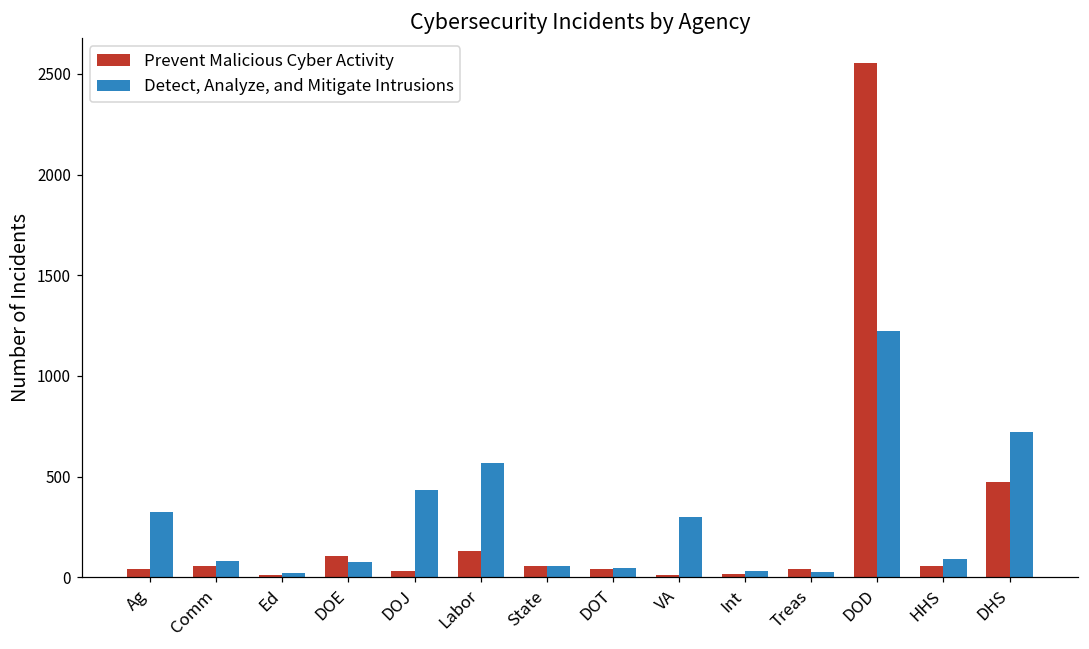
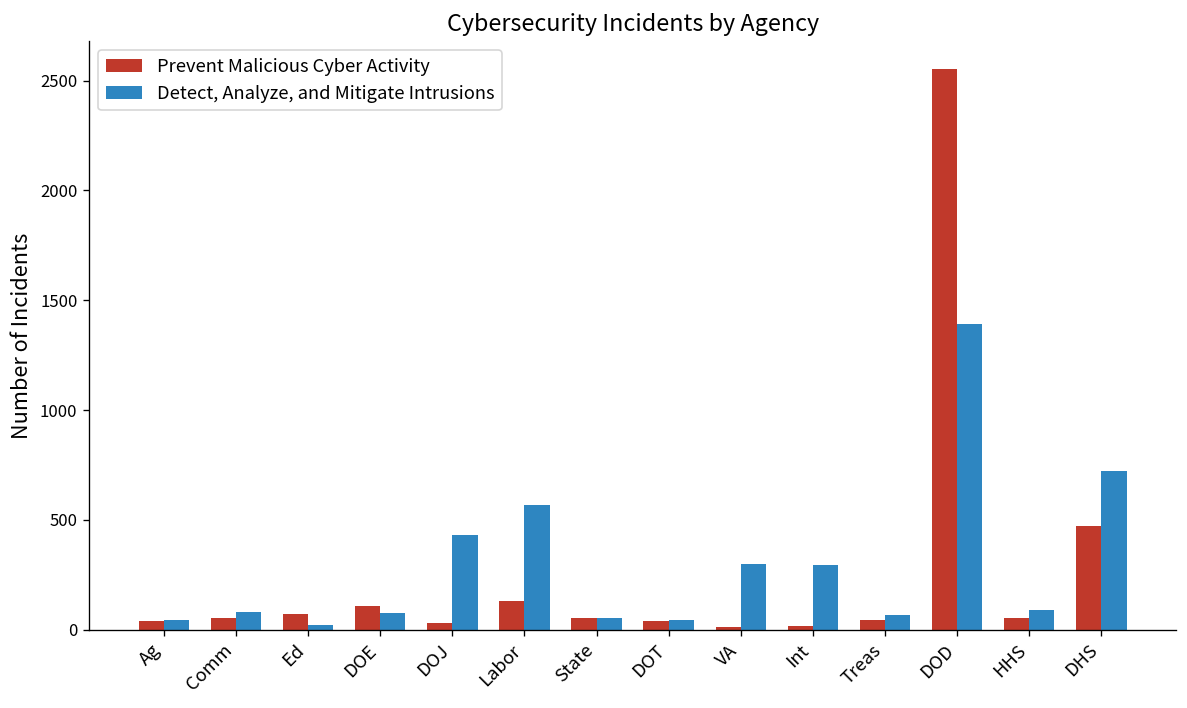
Detect, Analyze, and Mitigate Intrusions, Ag: 320 -> 50
Prevent Malicious Cyber Activity, Ed: 10 -> 70
Detect, Analyze, and Mitigate Intrusions, Int: 30 -> 300
Detect, Analyze, and Mitigate Intrusions, Treas: 20 -> 70
Detect, Analyze, and Mitigate Intrusions, DOD: 1230 -> 1390
